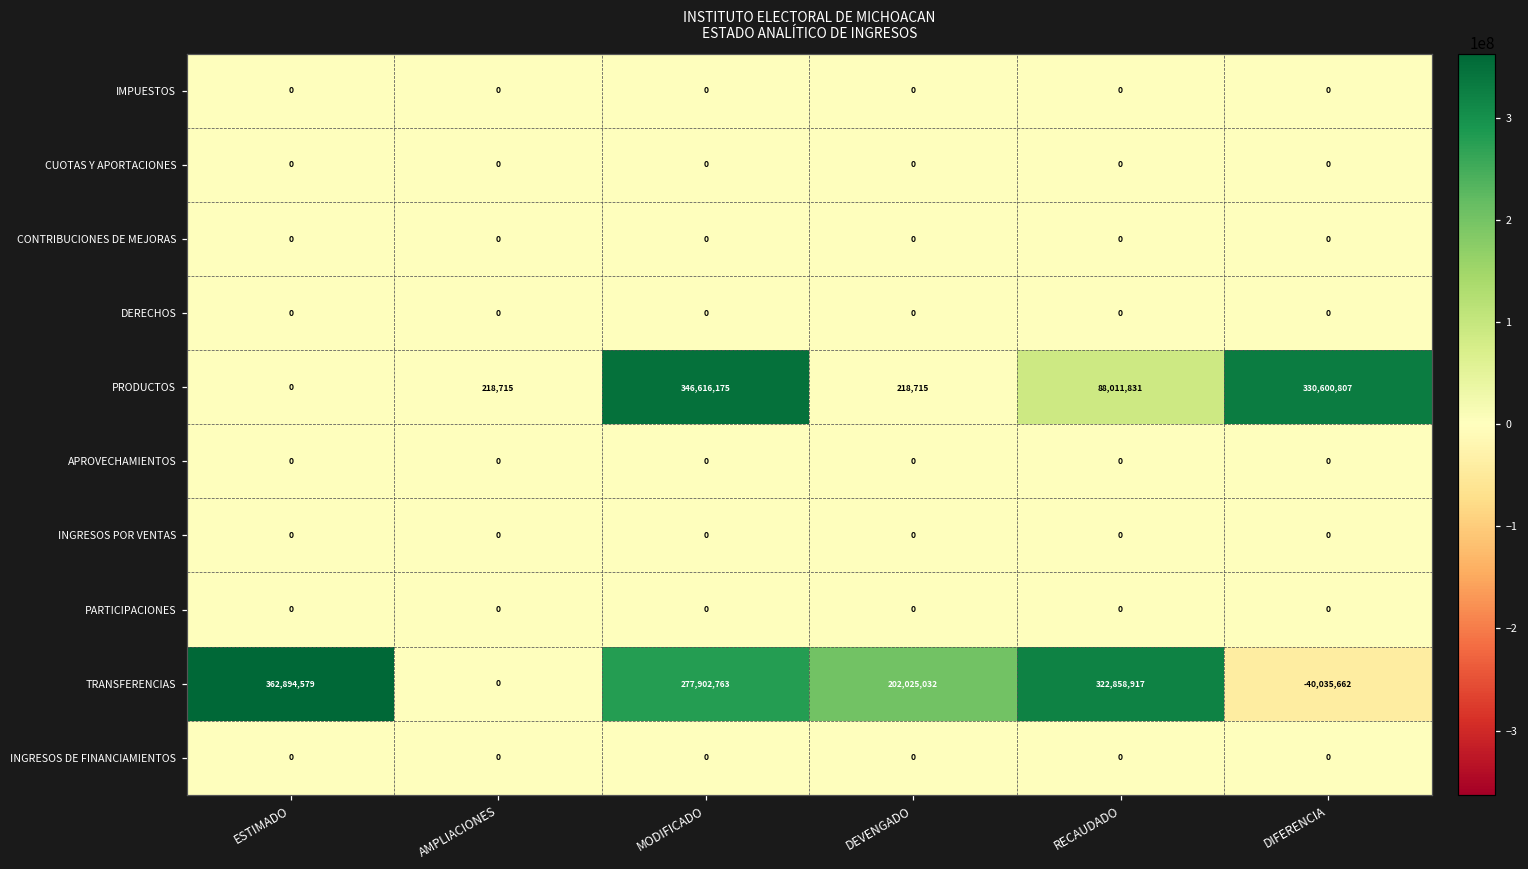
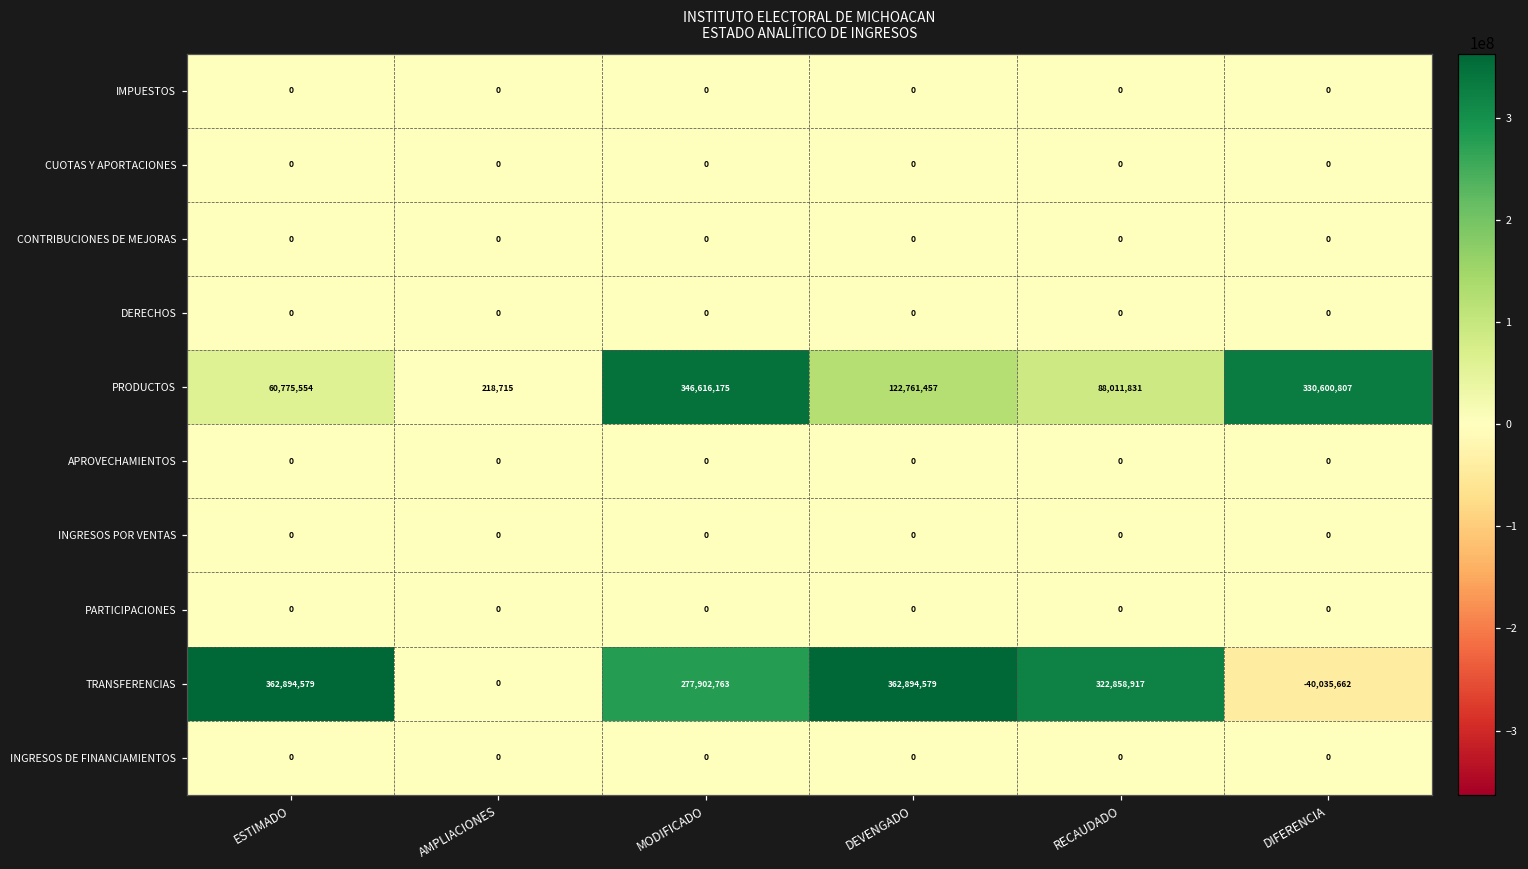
PRODUCTOS, ESTIMADO: 0 -> 60,775,554
PRODUCTOS, DEVENGADO: 218,715 -> 122,761,457
TRANSFERENCIAS, DEVENGADO: 202,025,032 -> 362,894,579
